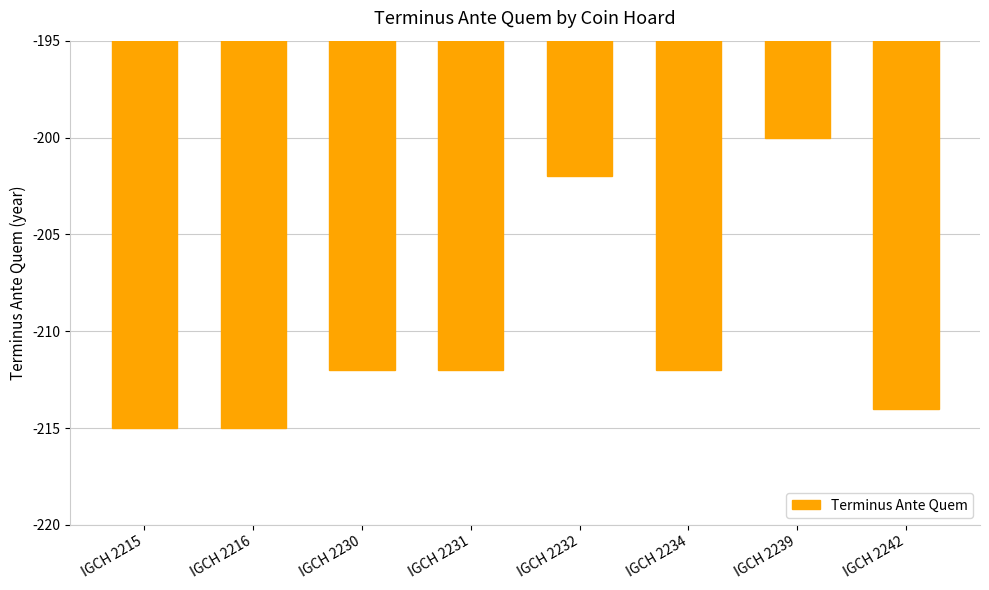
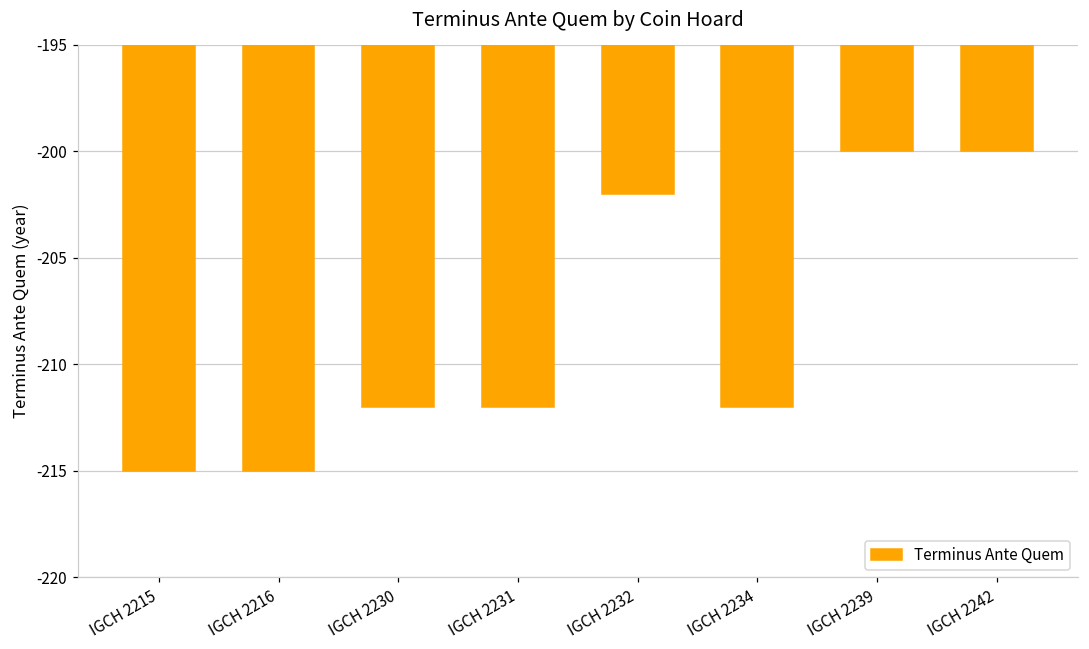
IGCH 2242: -214 -> -200
